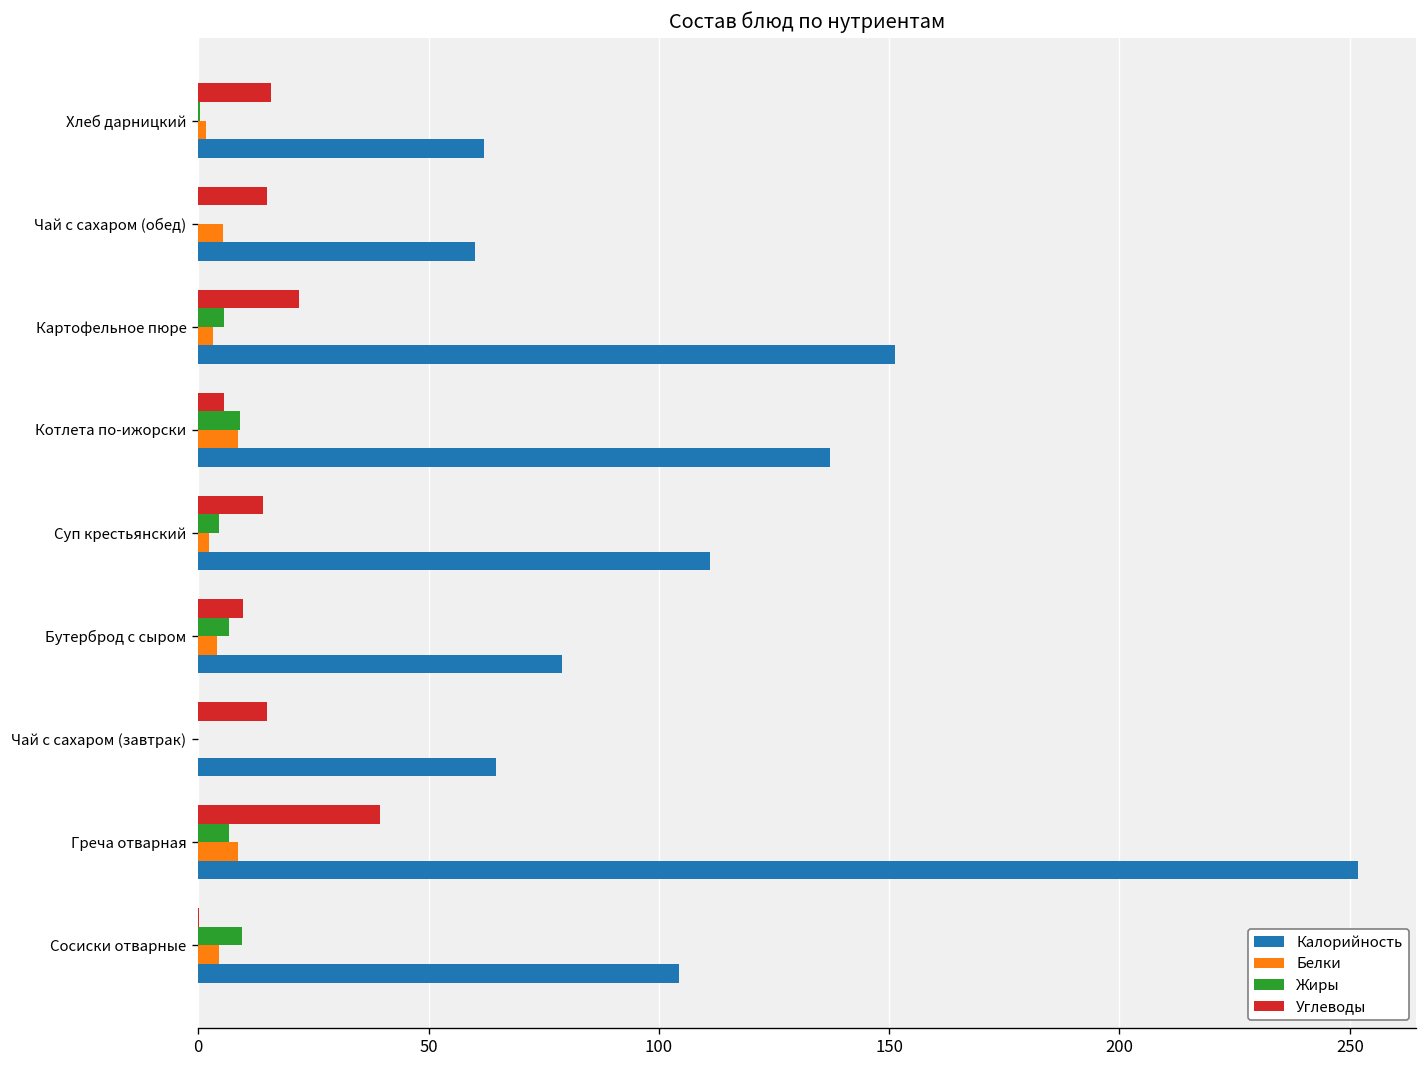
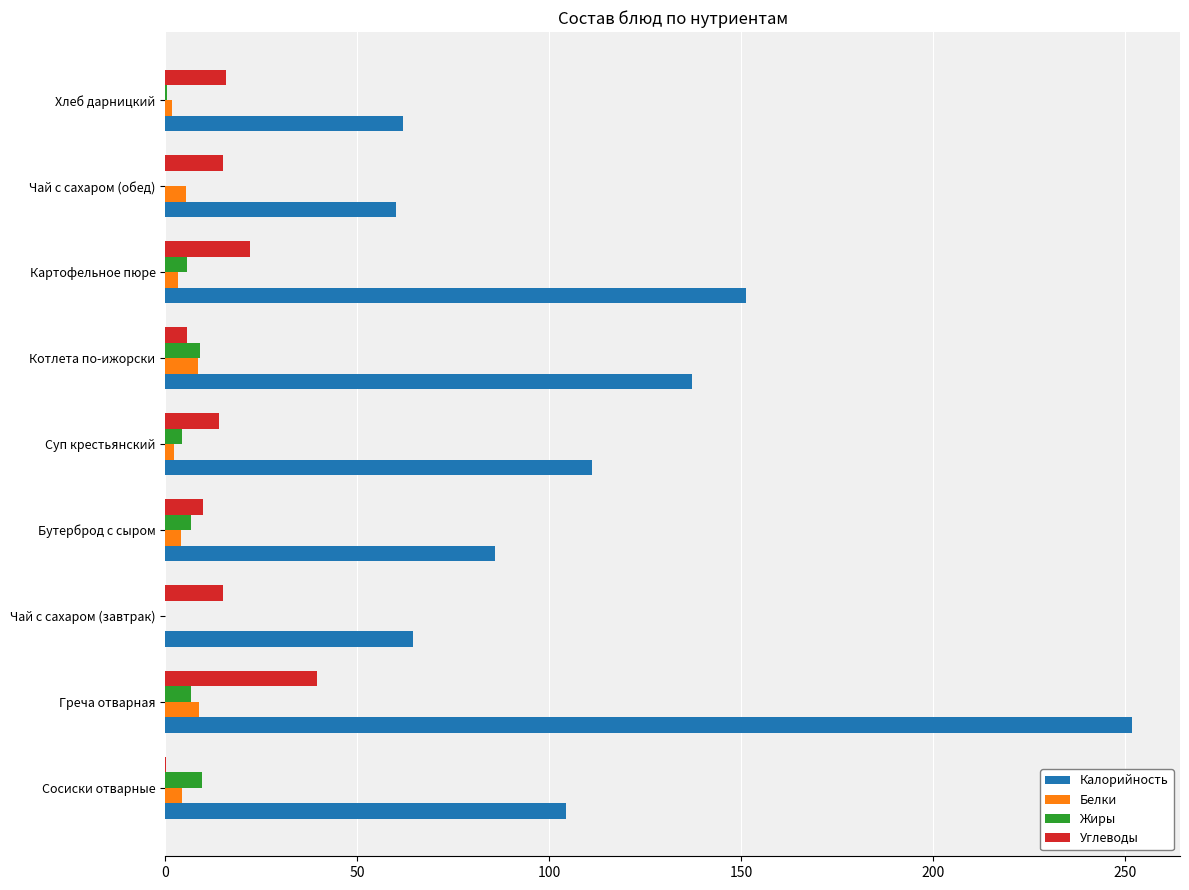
Калорийность, Бутерброд с сыром: 79 -> 86
